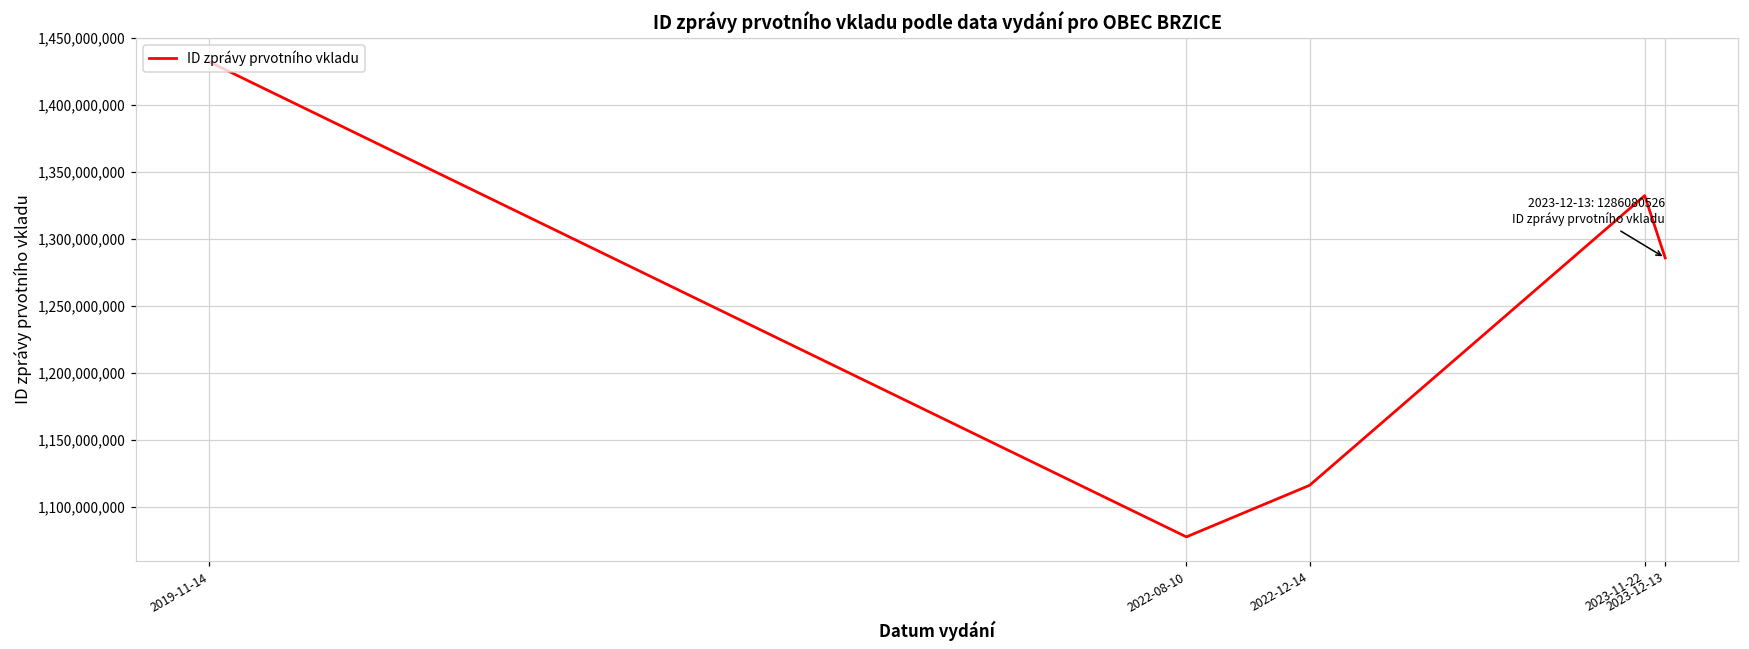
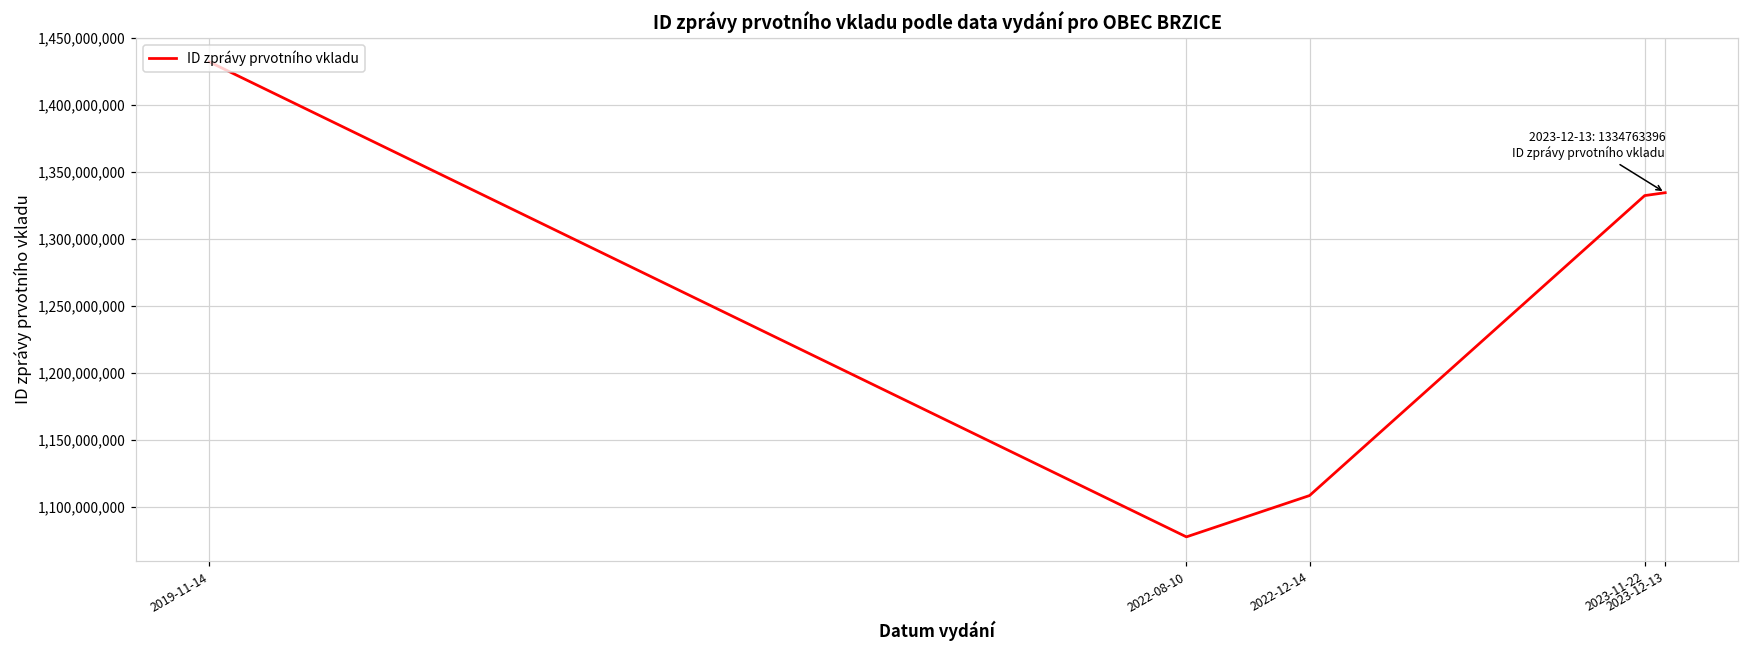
2022-12-14: 1,116,000,000 -> 1,109,000,000
2023-12-13: 1286080526 -> 1334763396
